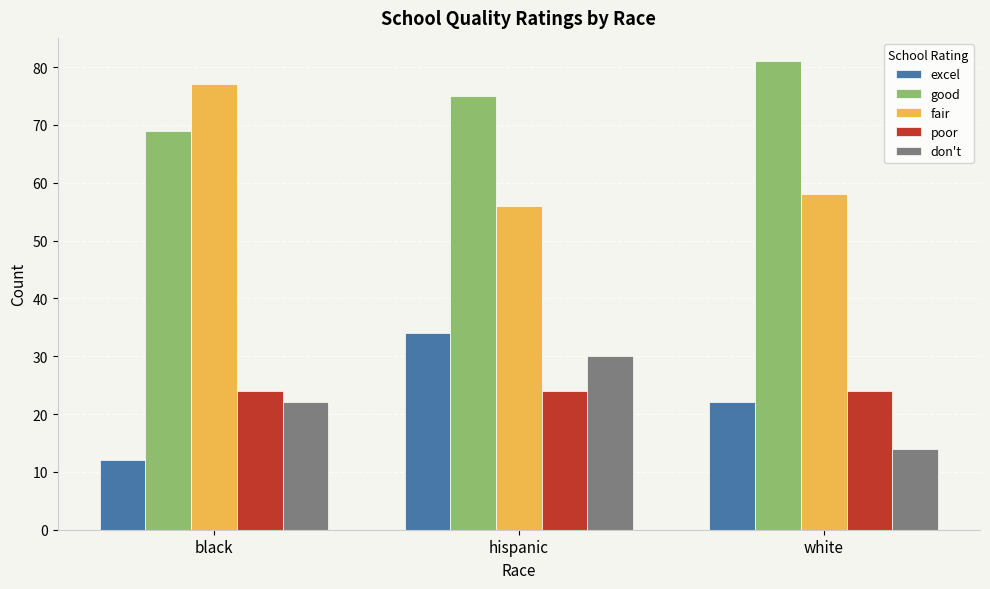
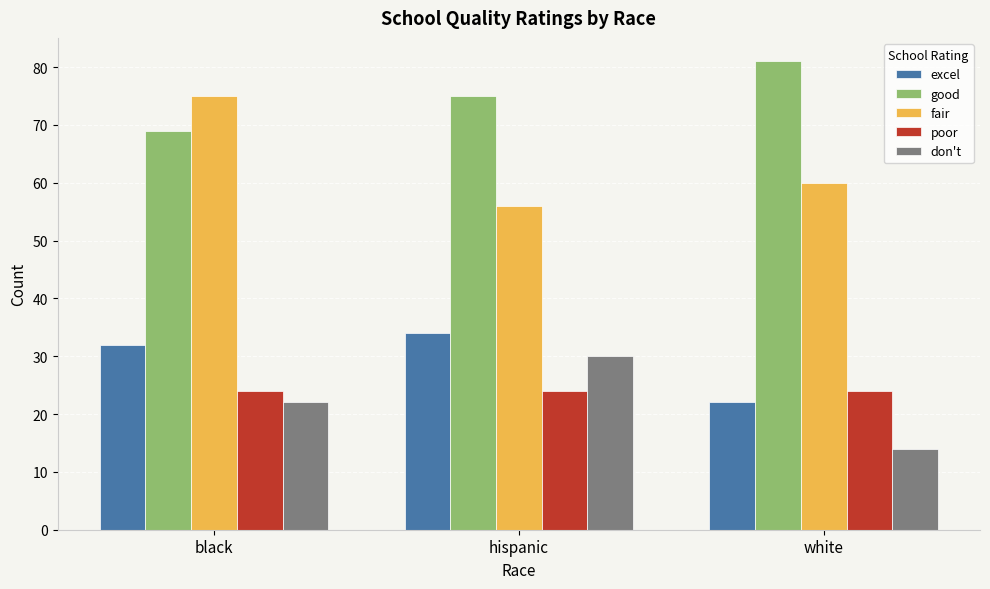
excel, black: 12 -> 32
fair, black: 77 -> 75
fair, white: 58 -> 60
